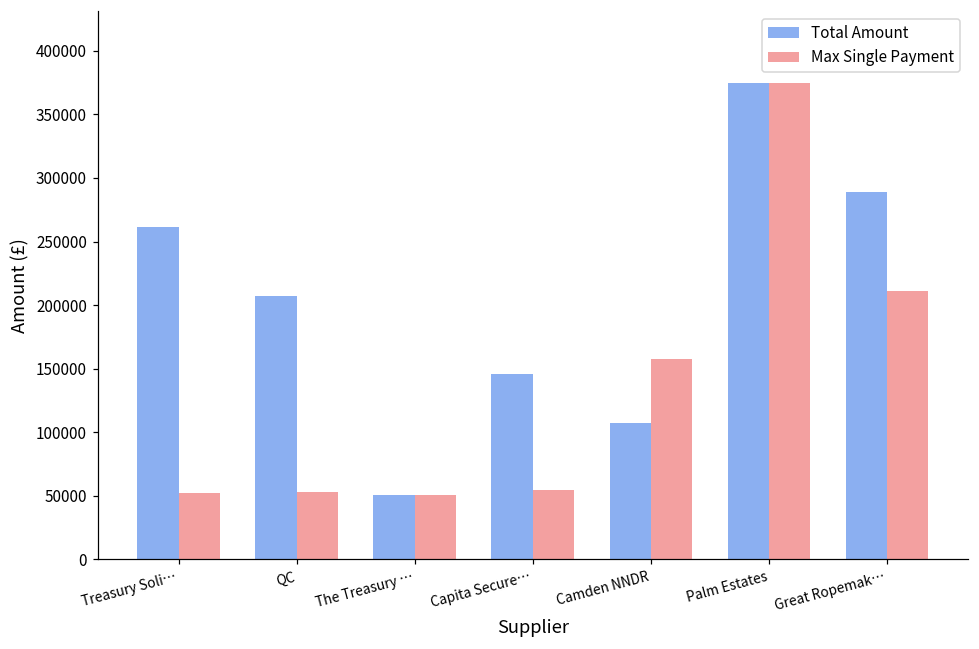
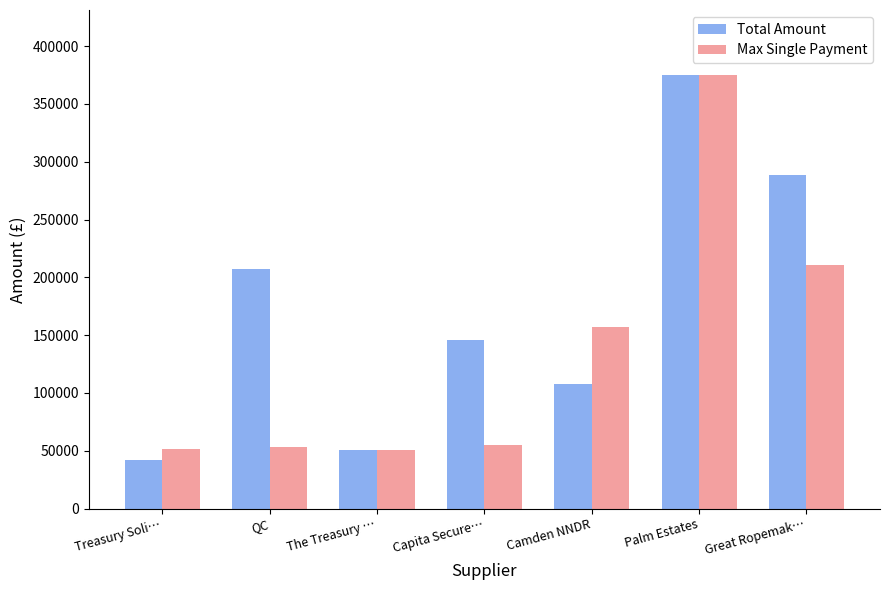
Total Amount, Treasury Soli…: 261000 -> 42000
